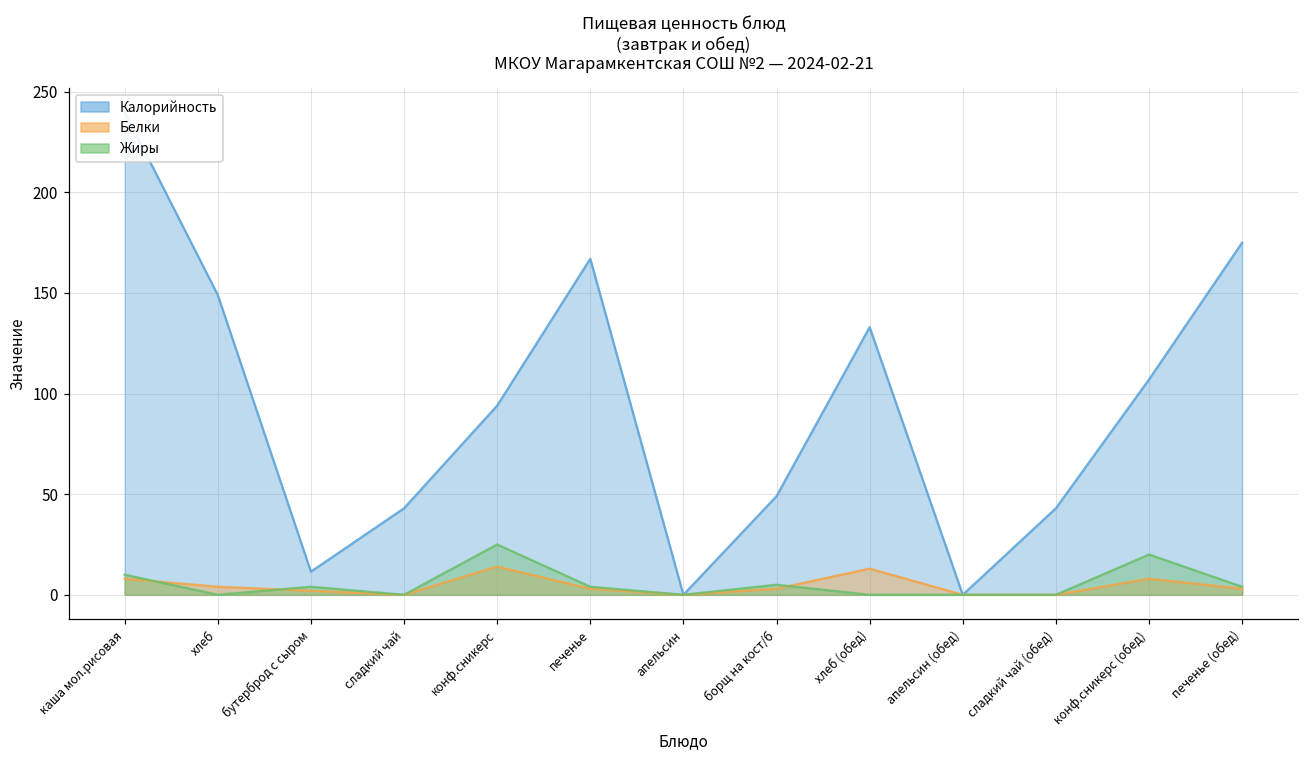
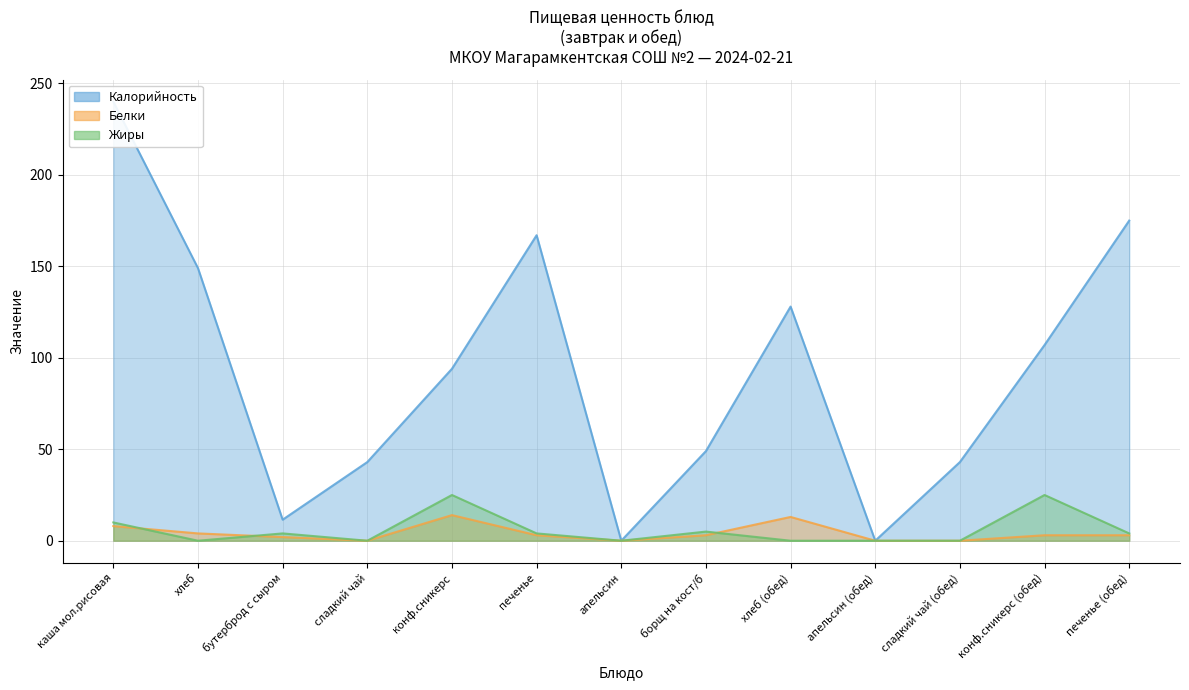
Калорийность, хлеб (обед): 133 -> 128
Белки, конф.сникерс (обед): 8 -> 3
Жиры, конф.сникерс (обед): 20 -> 25
